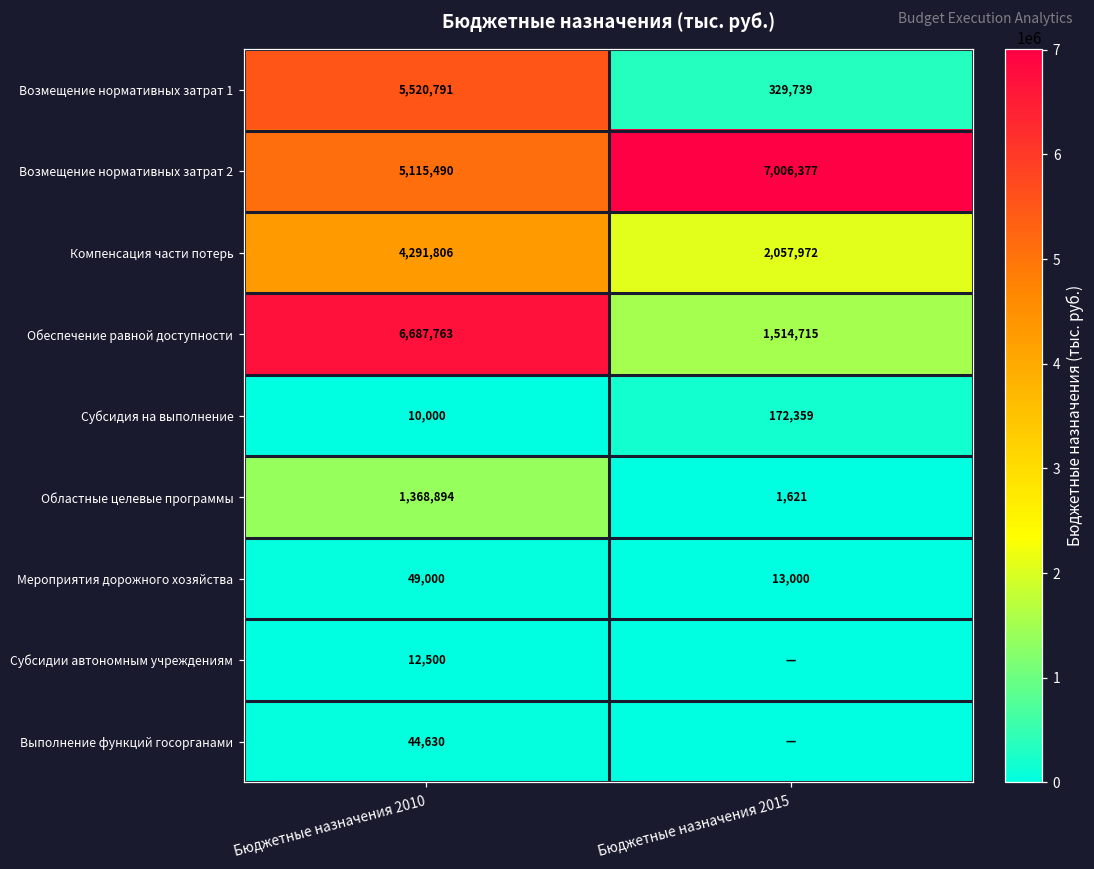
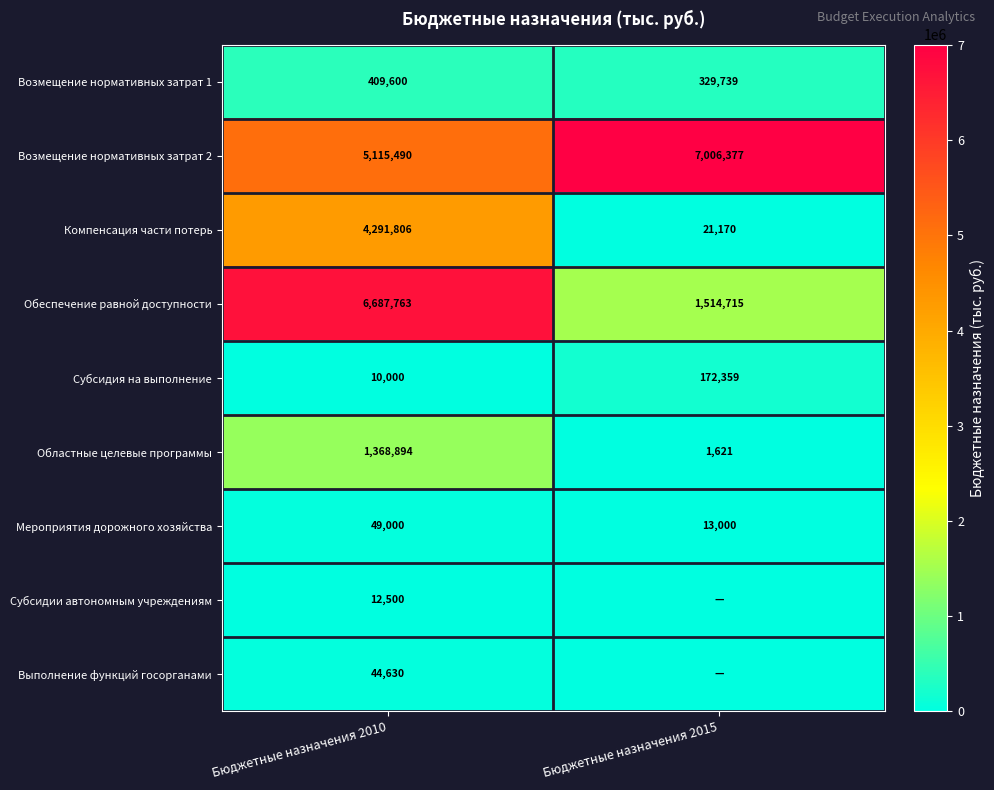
Возмещение нормативных затрат 1, Бюджетные назначения 2010: 5,520,791 -> 409,600
Компенсация части потерь, Бюджетные назначения 2015: 2,057,972 -> 21,170
